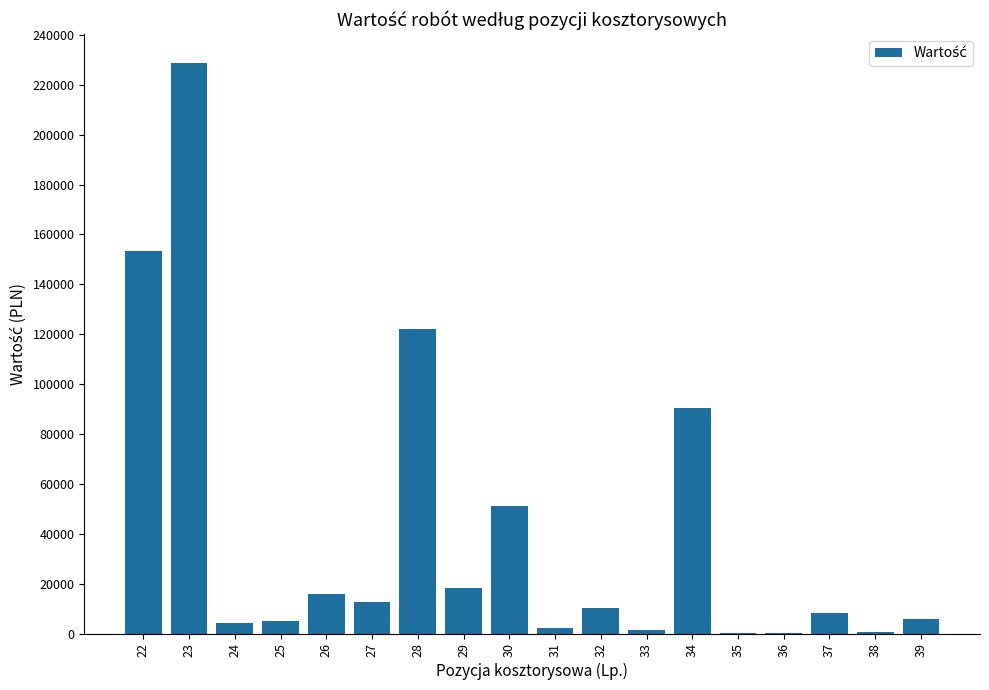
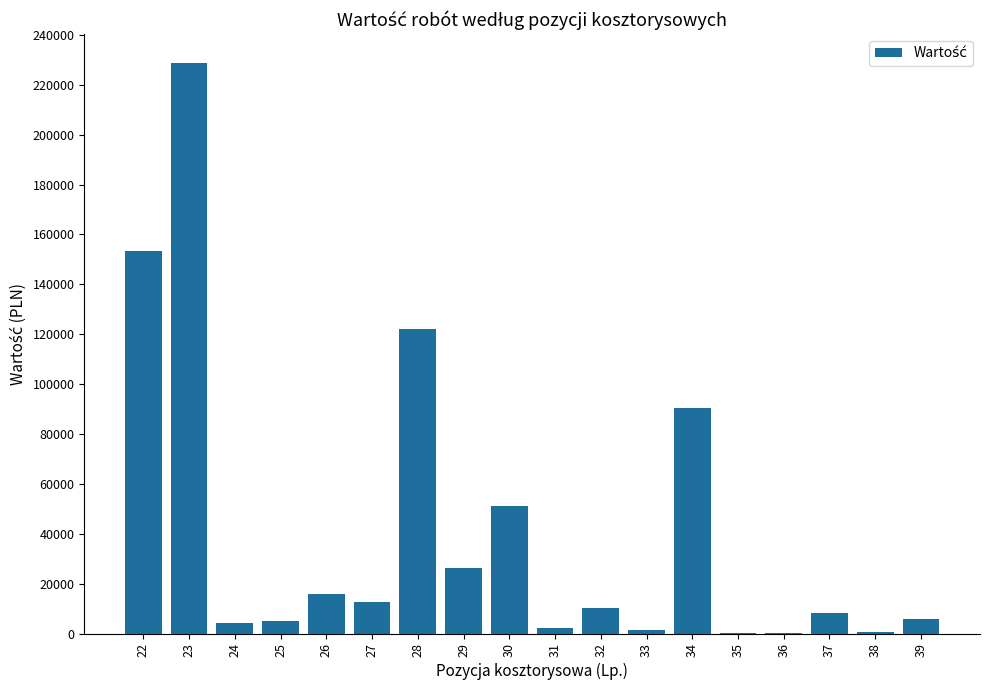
29: 18000 -> 26000
